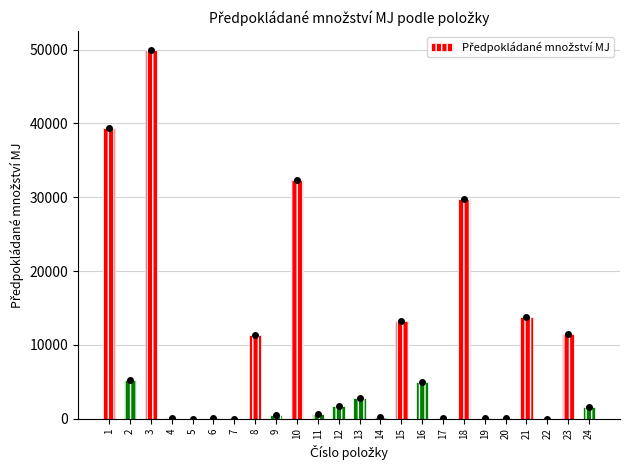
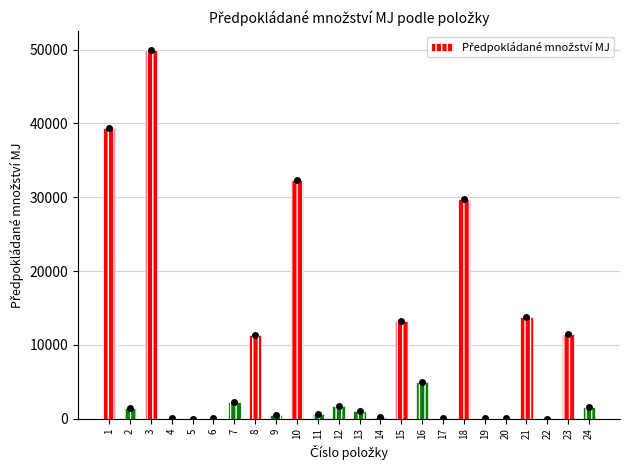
Předpokládané množství MJ, 2: 5000 -> 2000
Předpokládané množství MJ, 7: 0 -> 2000
Předpokládané množství MJ, 13: 3000 -> 1000
